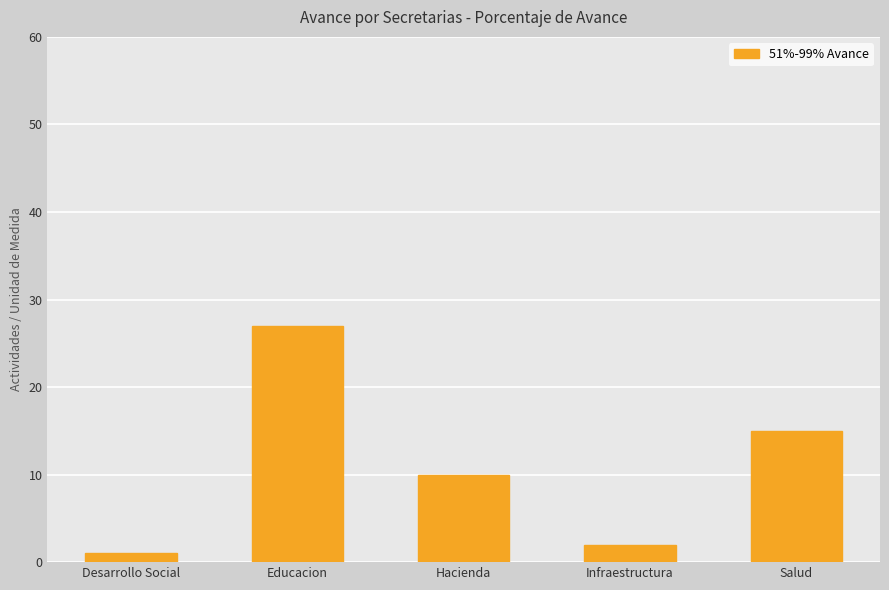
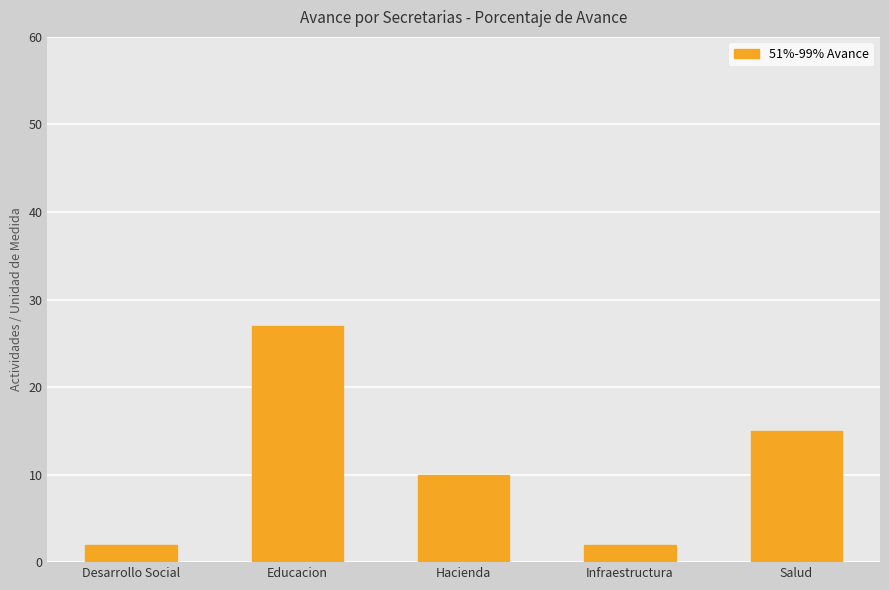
Desarrollo Social: 1 -> 2
